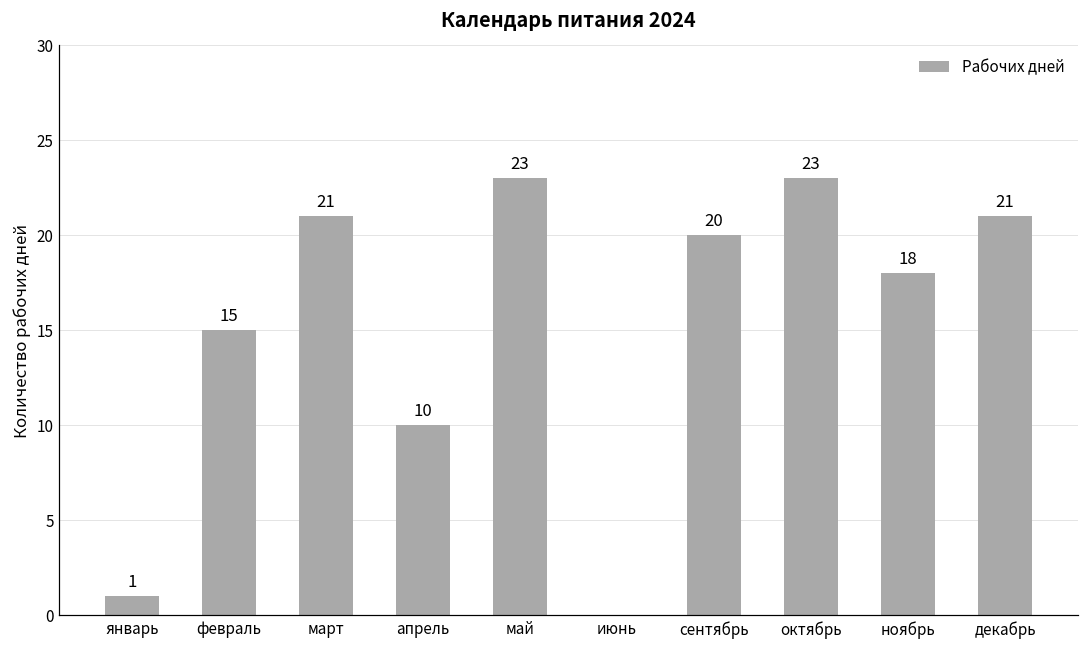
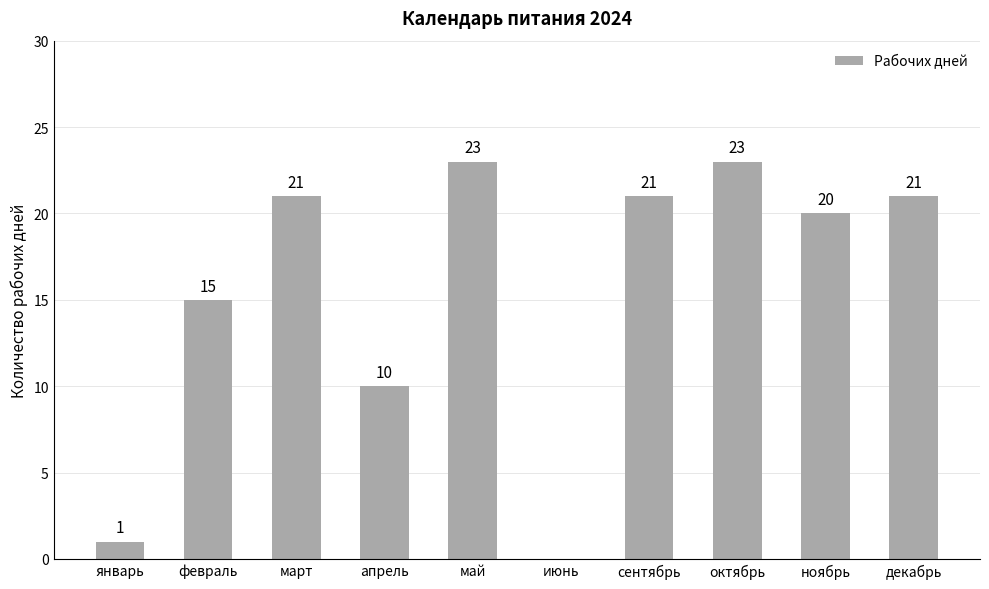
сентябрь: 20 -> 21
ноябрь: 18 -> 20
